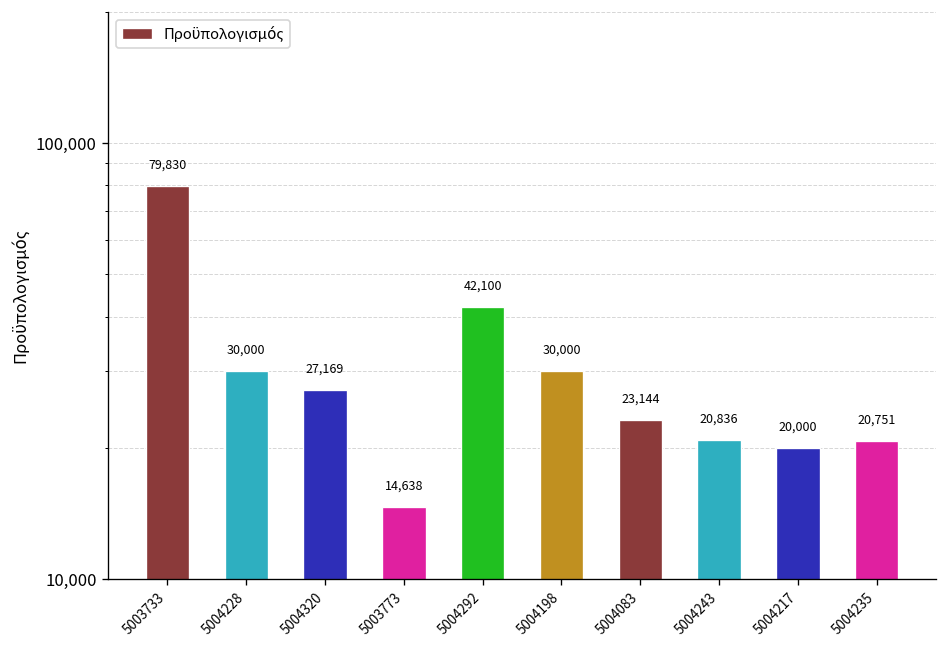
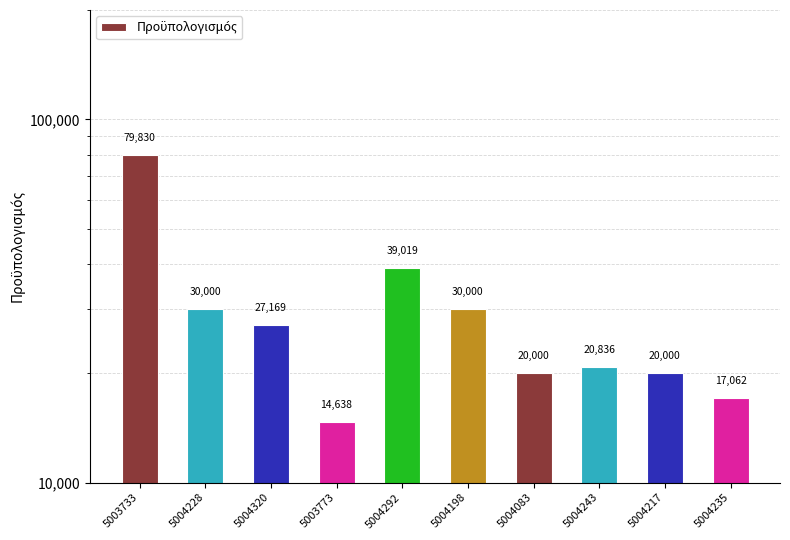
5004292: 42,100 -> 39,019
5004083: 23,144 -> 20,000
5004235: 20,751 -> 17,062
